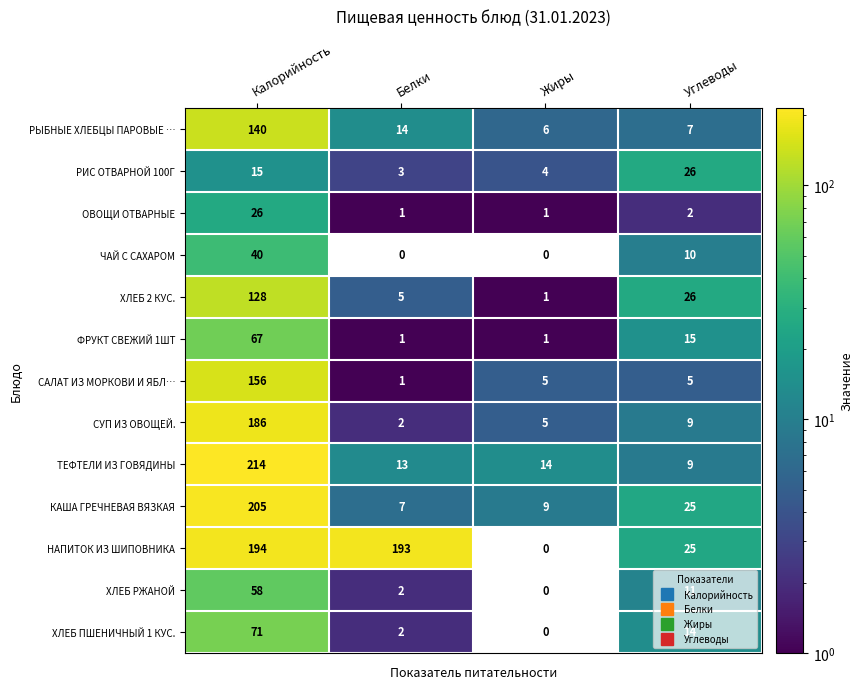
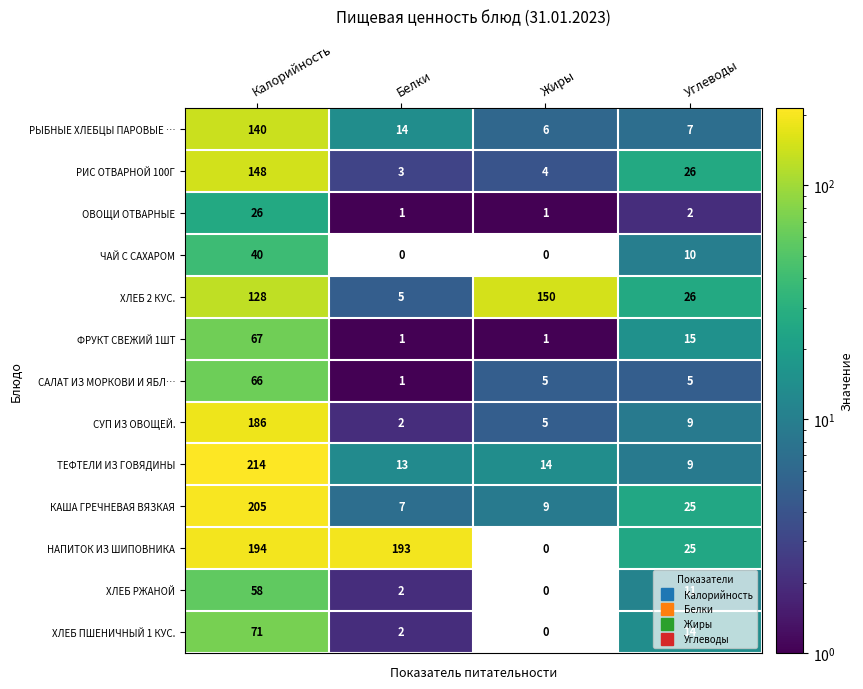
РИС ОТВАРНОЙ 100Г, Калорийность: 15 -> 148
ХЛЕБ 2 КУС., Жиры: 1 -> 150
САЛАТ ИЗ МОРКОВИ И ЯБЛ…, Калорийность: 156 -> 66
